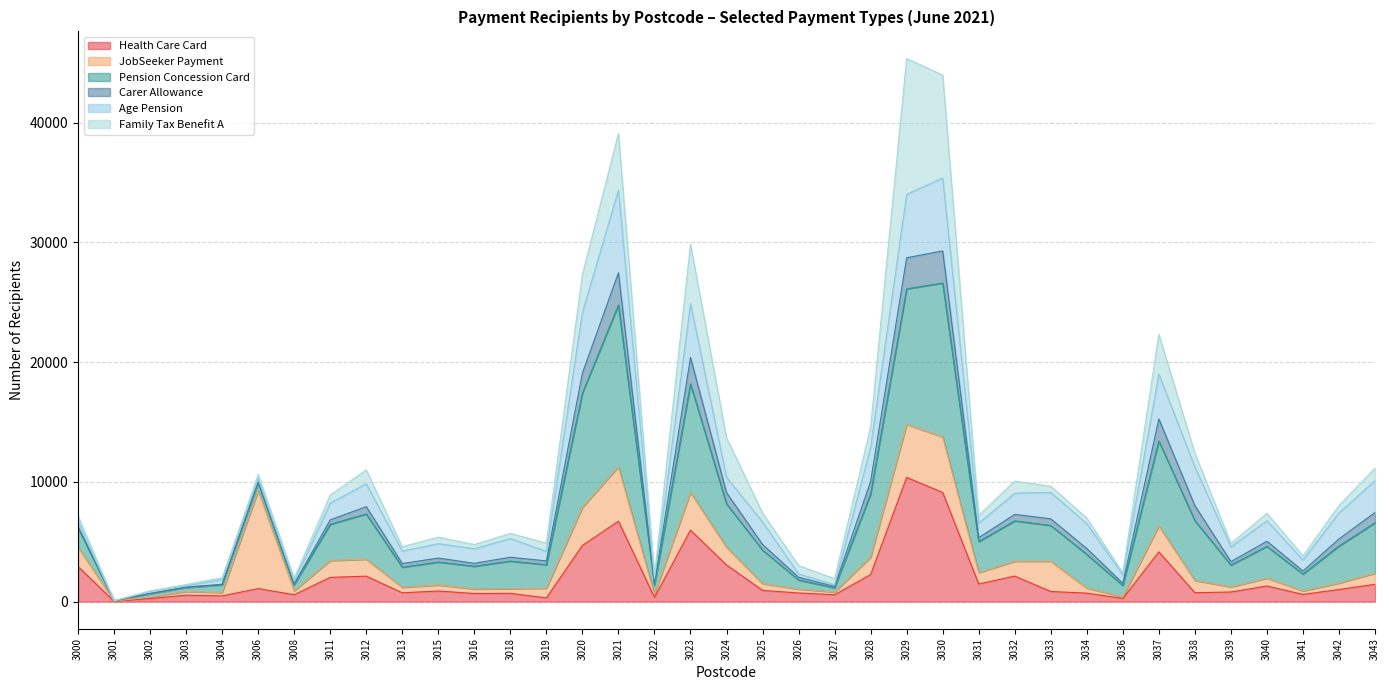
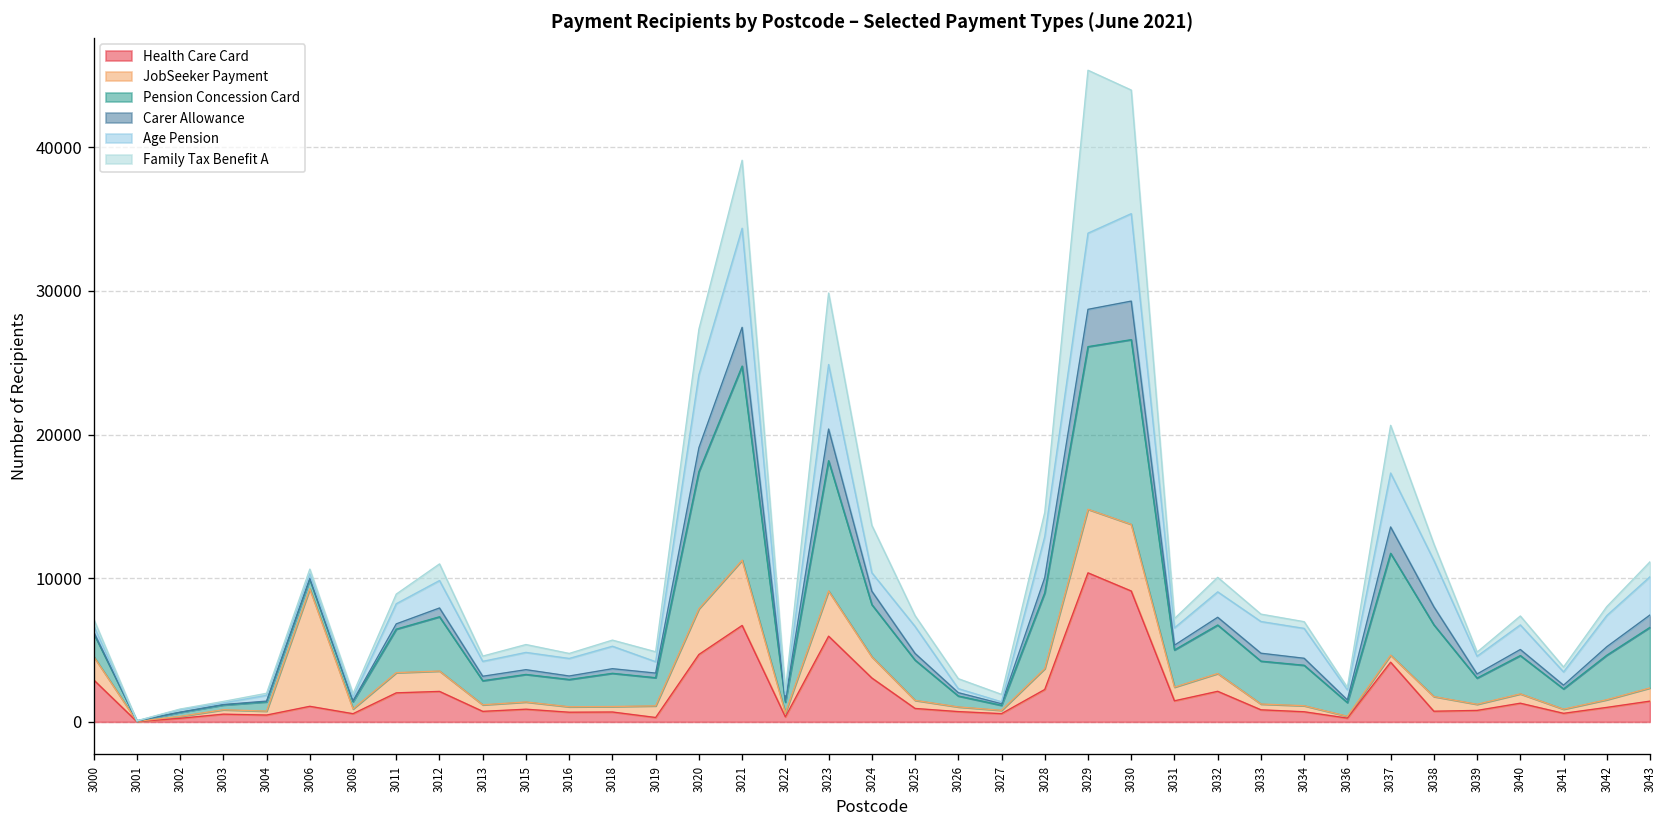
JobSeeker Payment, 3033: 2500 -> 400
JobSeeker Payment, 3037: 2200 -> 500
